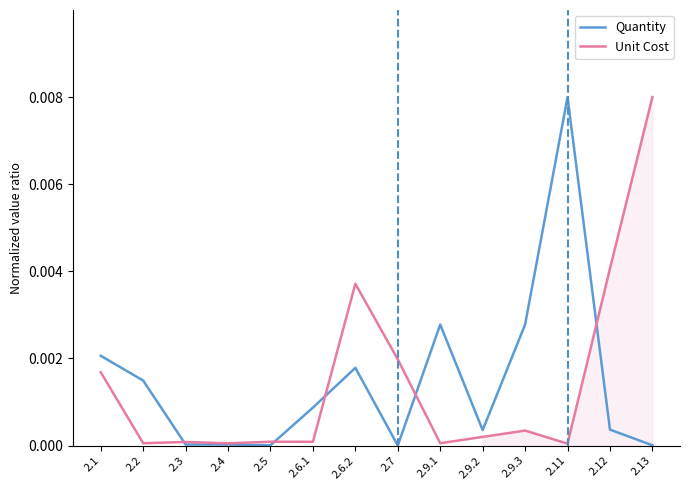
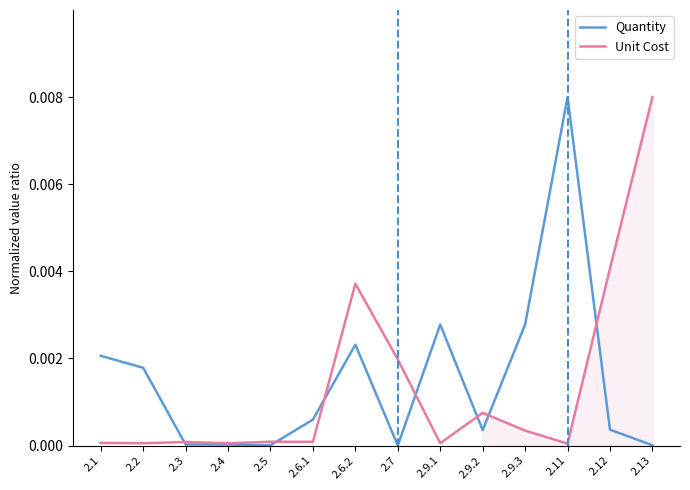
Unit Cost, 2.1: 0.0017 -> 0.0001
Quantity, 2.2: 0.0015 -> 0.0018
Quantity, 2.6.1: 0.0009 -> 0.0006
Quantity, 2.6.2: 0.0018 -> 0.0023
Unit Cost, 2.9.2: 0.0002 -> 0.0008
